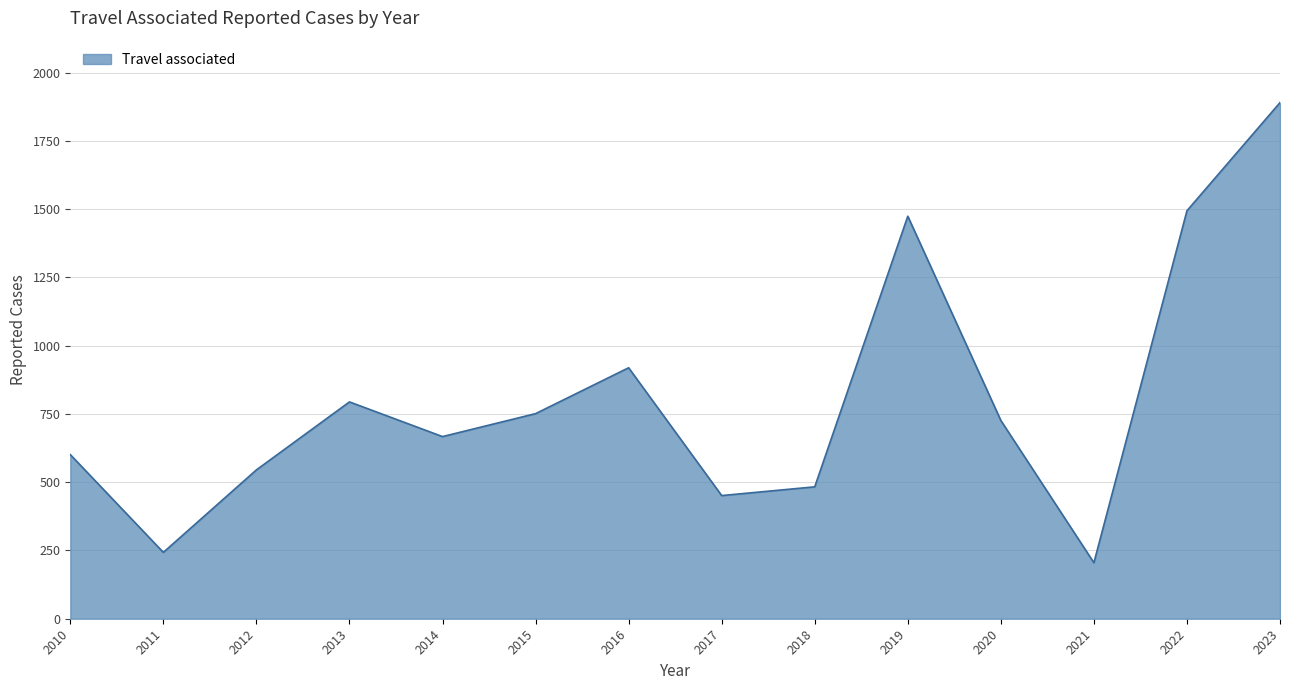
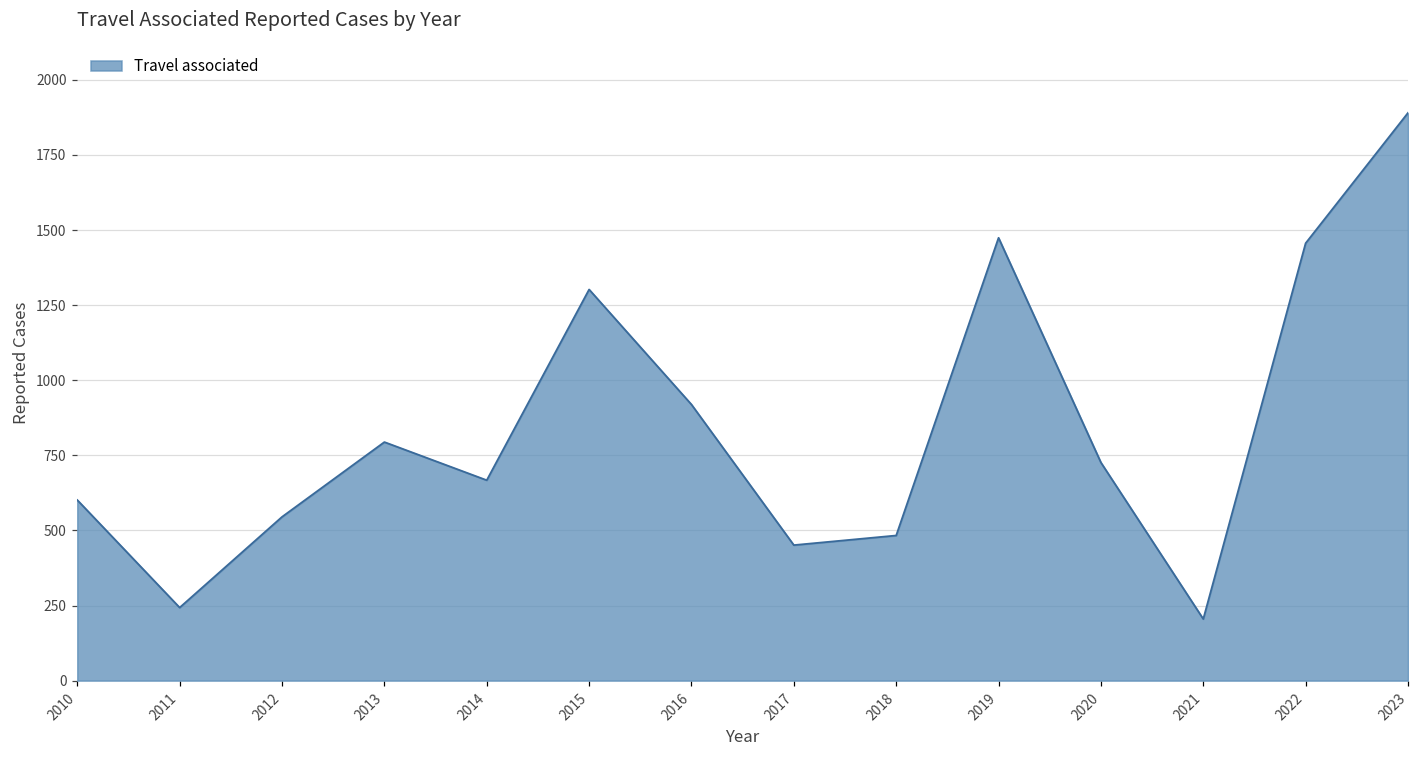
2015: 750 -> 1300
2022: 1490 -> 1460
